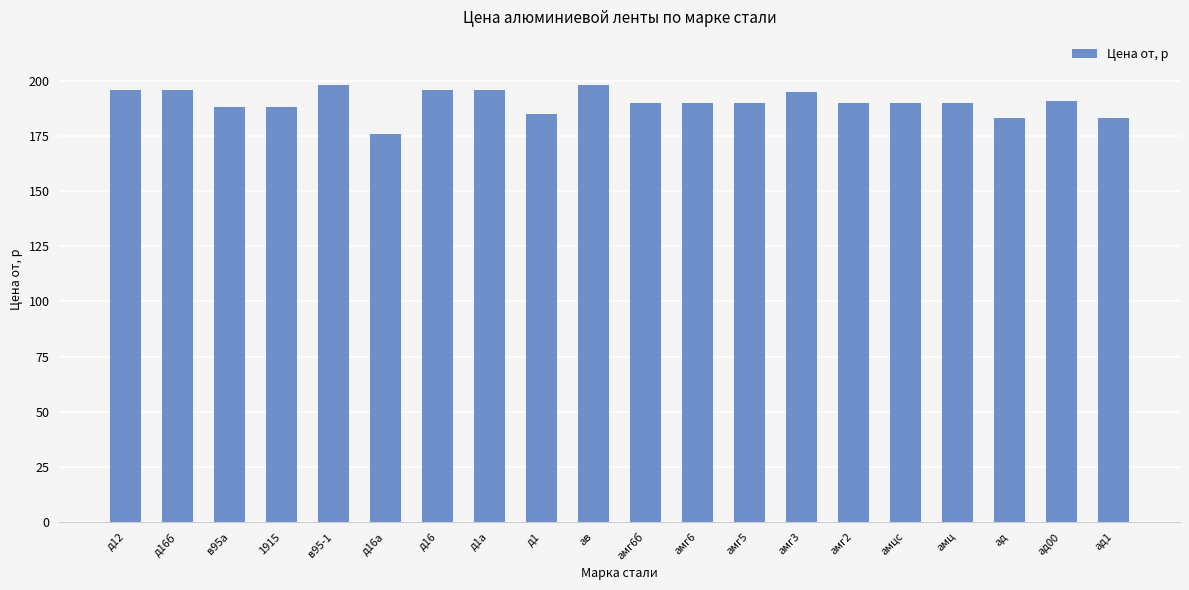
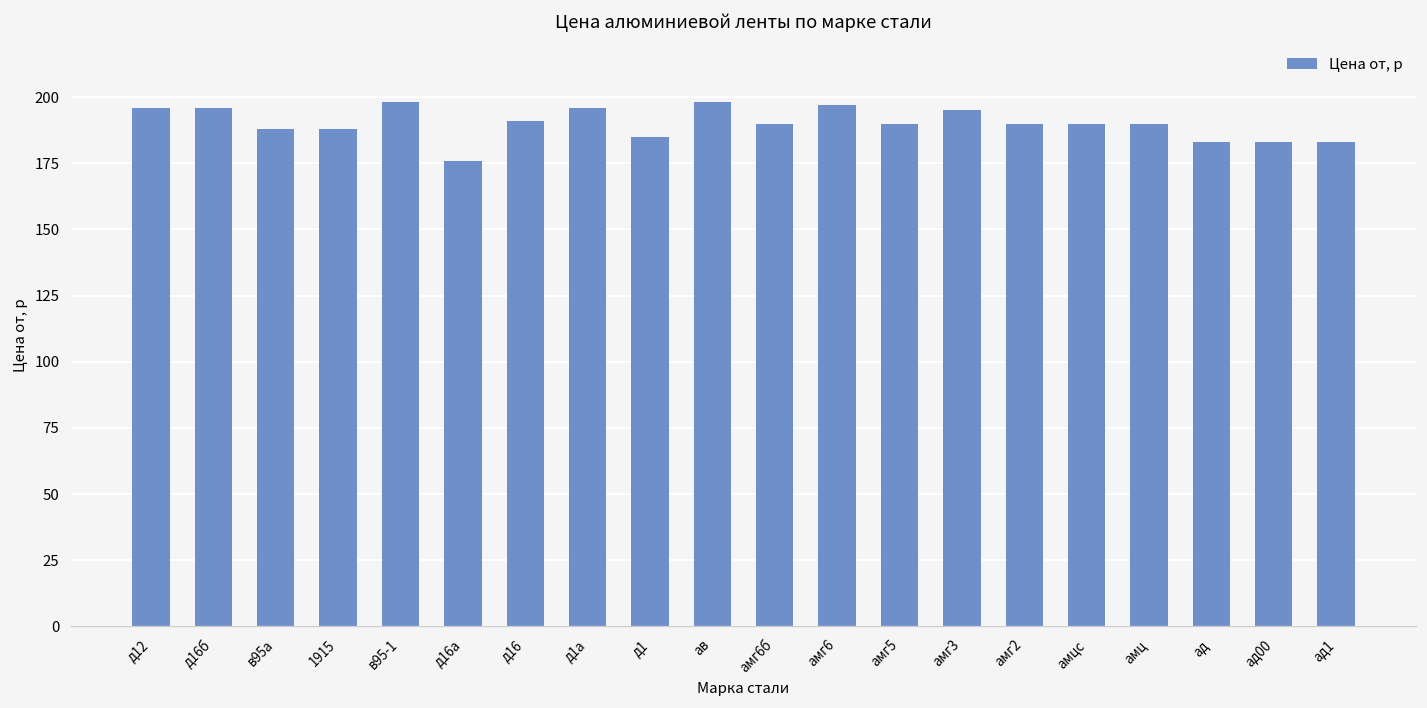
д16: 196 -> 191
амг6: 190 -> 197
ад00: 191 -> 183
